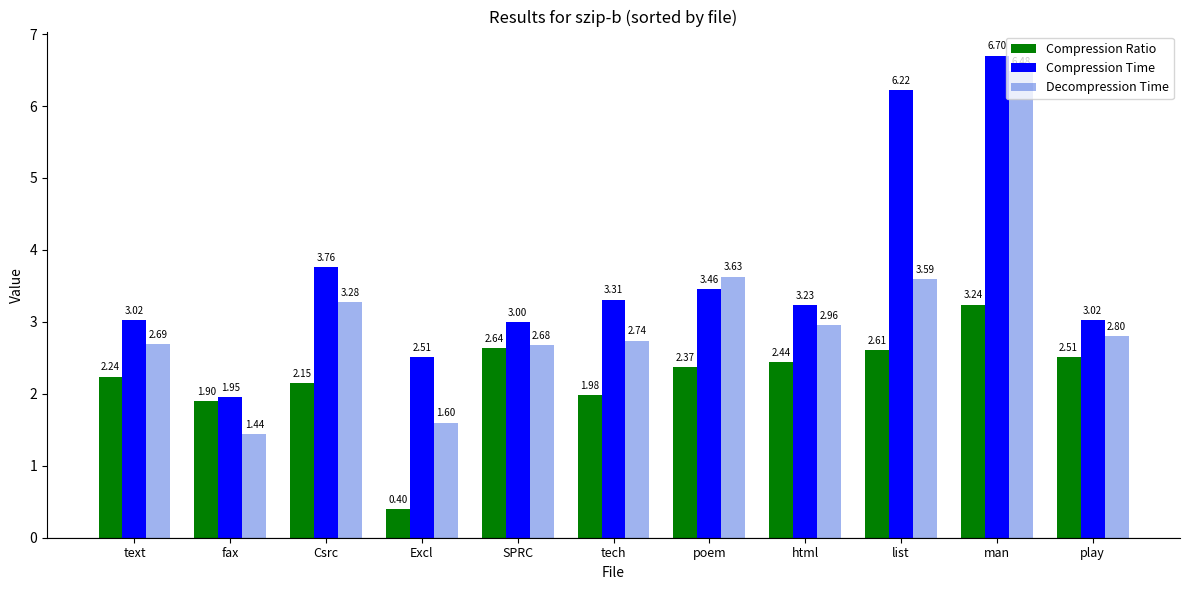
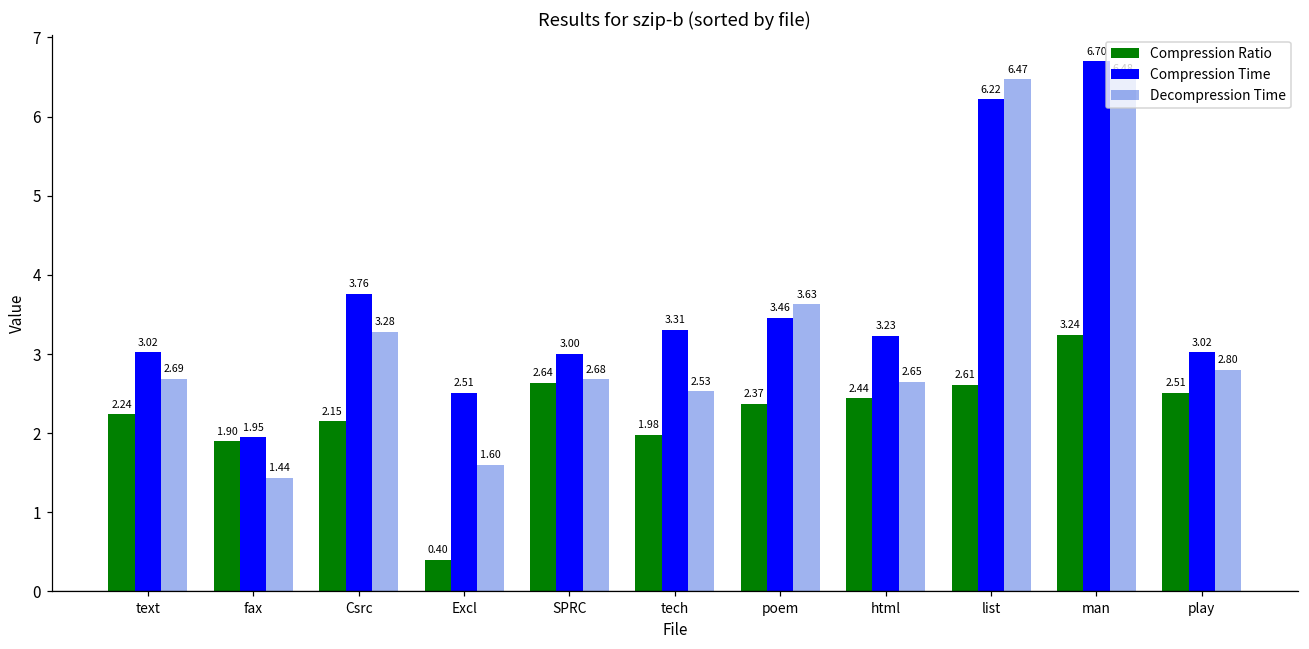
Decompression Time, tech: 2.74 -> 2.53
Decompression Time, html: 2.96 -> 2.65
Decompression Time, list: 3.59 -> 6.47
